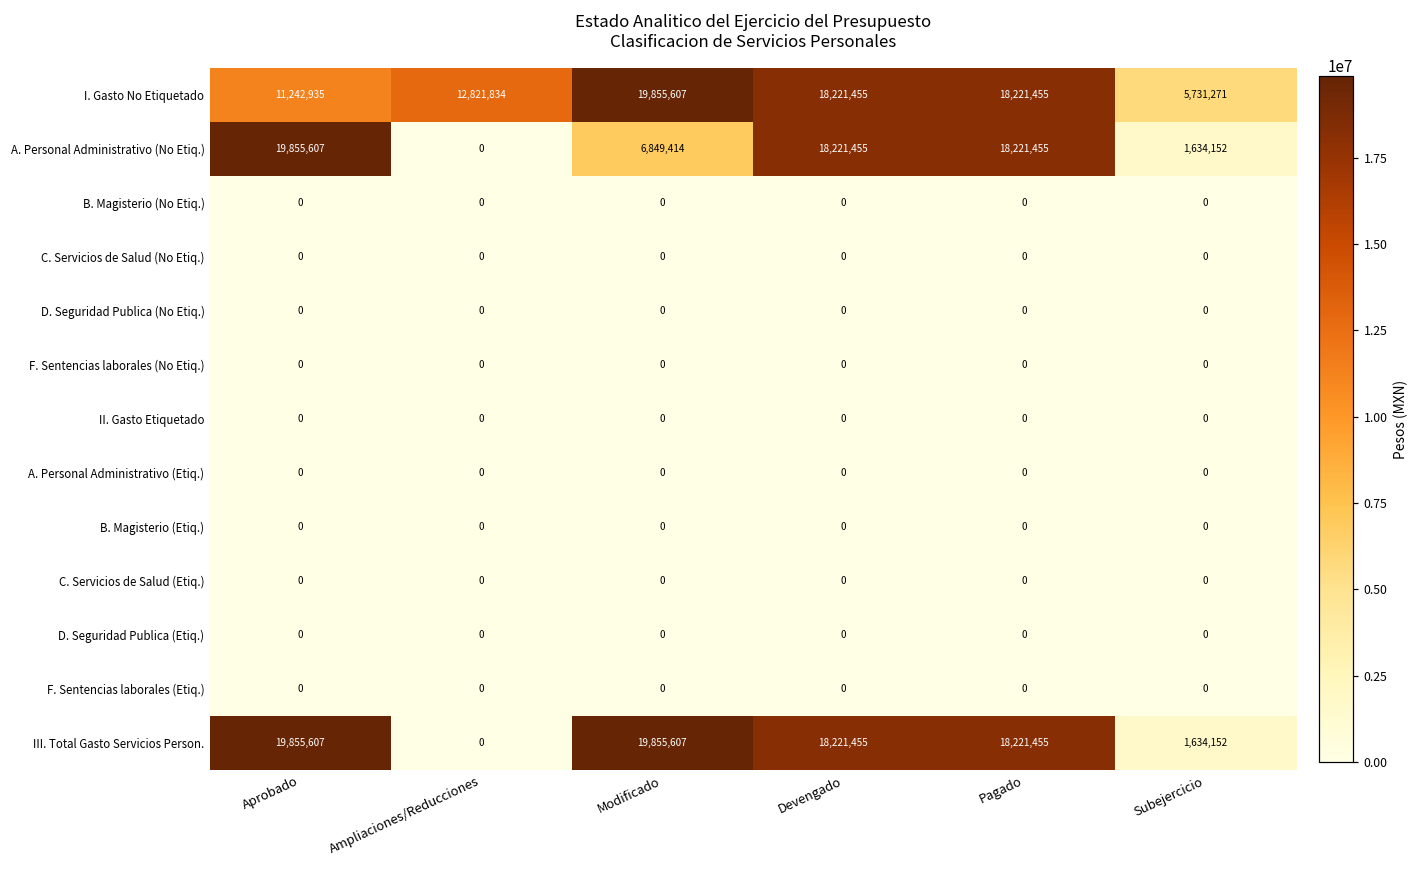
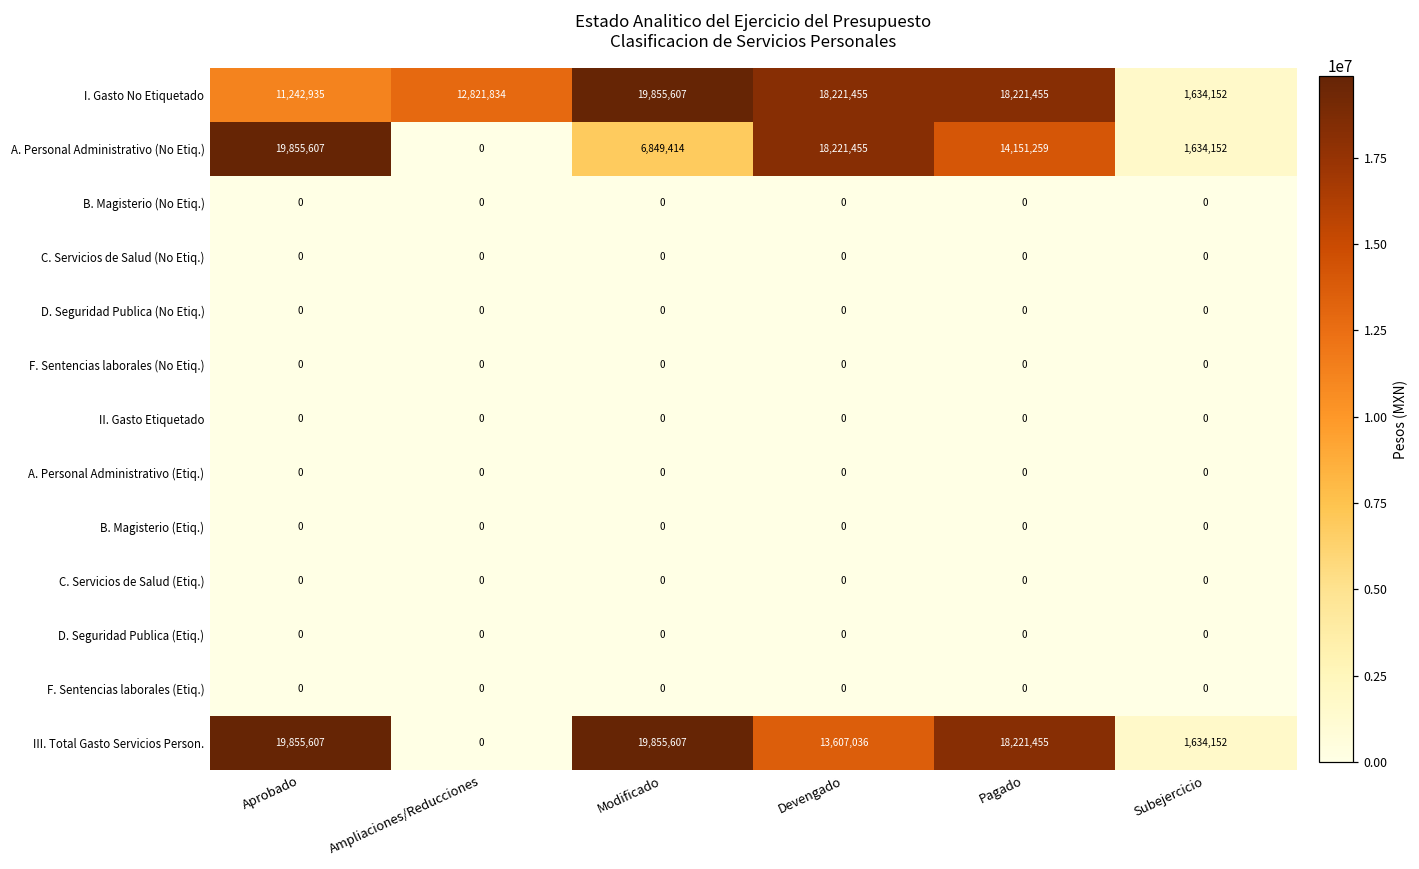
I. Gasto No Etiquetado, Subejercicio: 5,731,271 -> 1,634,152
A. Personal Administrativo (No Etiq.), Pagado: 18,221,455 -> 14,151,259
III. Total Gasto Servicios Person., Devengado: 18,221,455 -> 13,607,036
